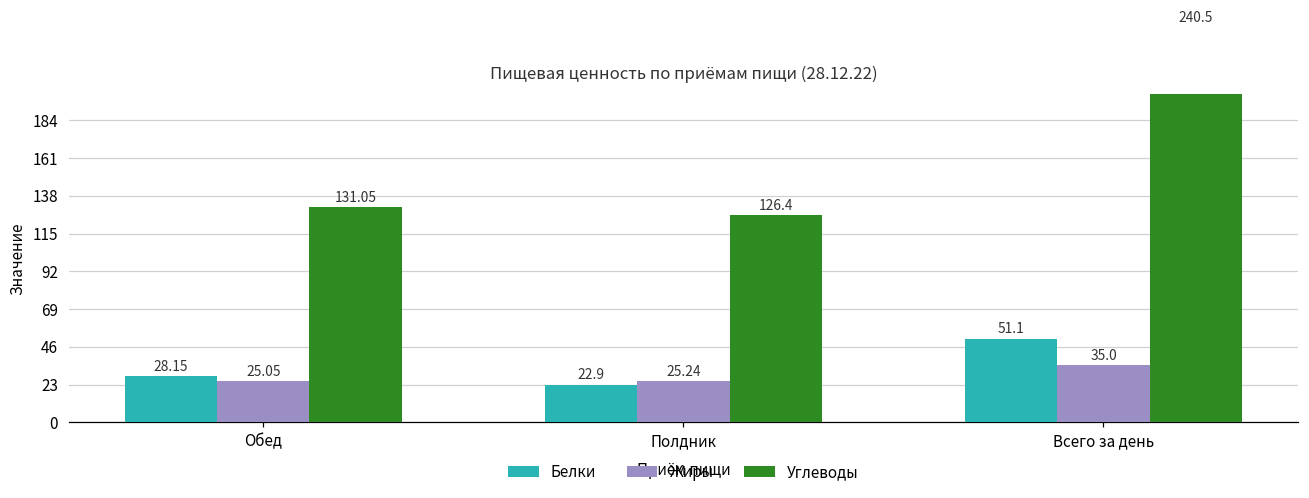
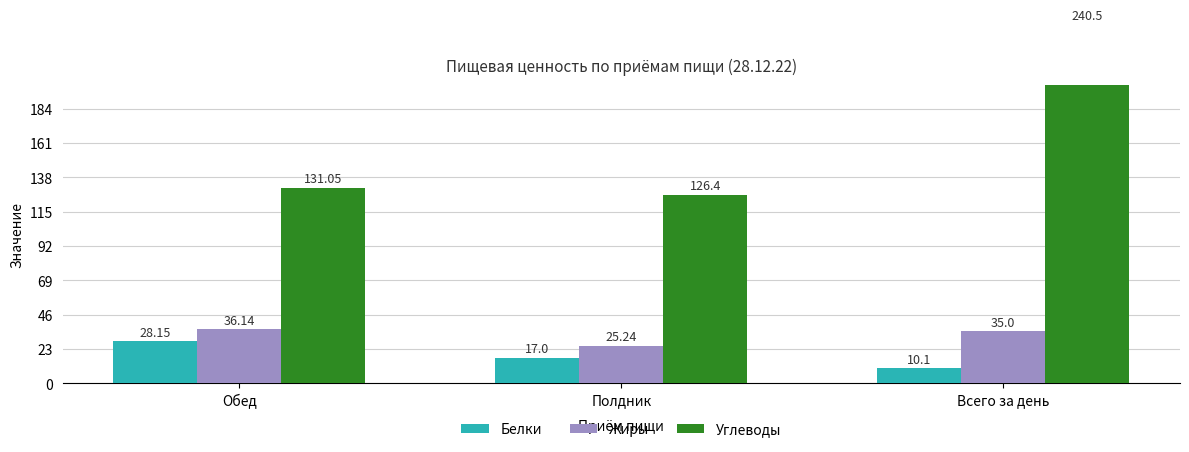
Жиры, Обед: 25.05 -> 36.14
Белки, Полдник: 22.9 -> 17.0
Белки, Всего за день: 51.1 -> 10.1
